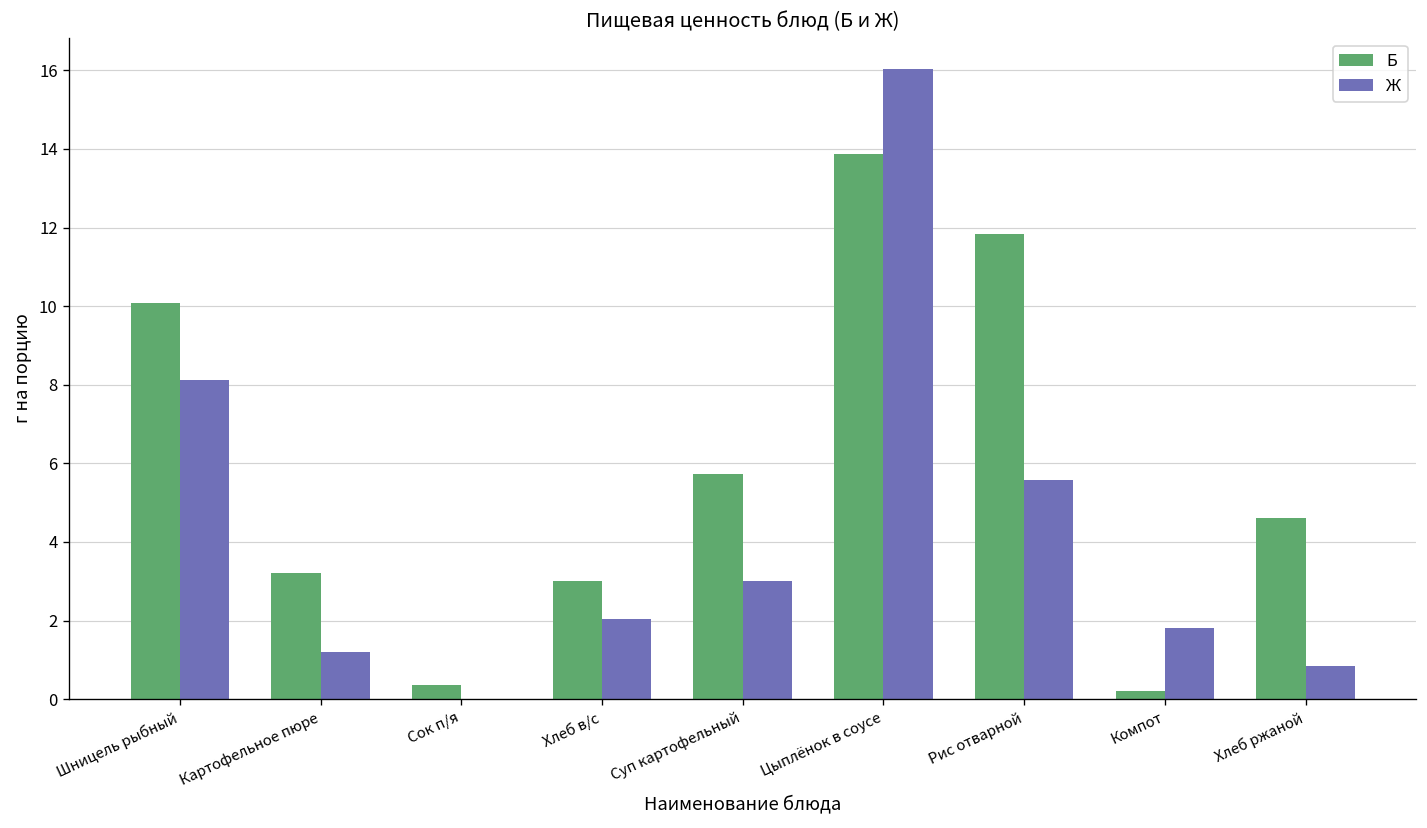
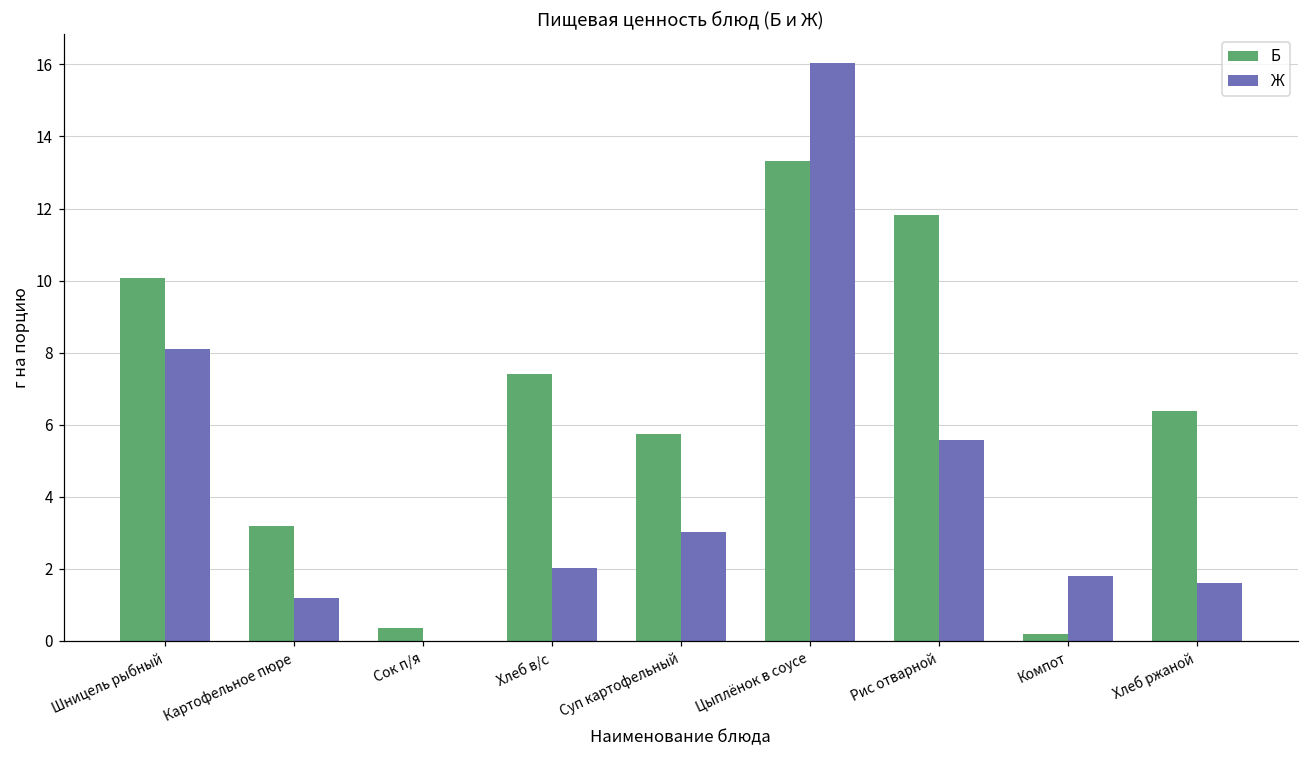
Б, Хлеб в/с: 3.0 -> 7.4
Б, Цыплёнок в соусе: 13.9 -> 13.3
Б, Хлеб ржаной: 4.6 -> 6.4
Ж, Хлеб ржаной: 0.8 -> 1.6
